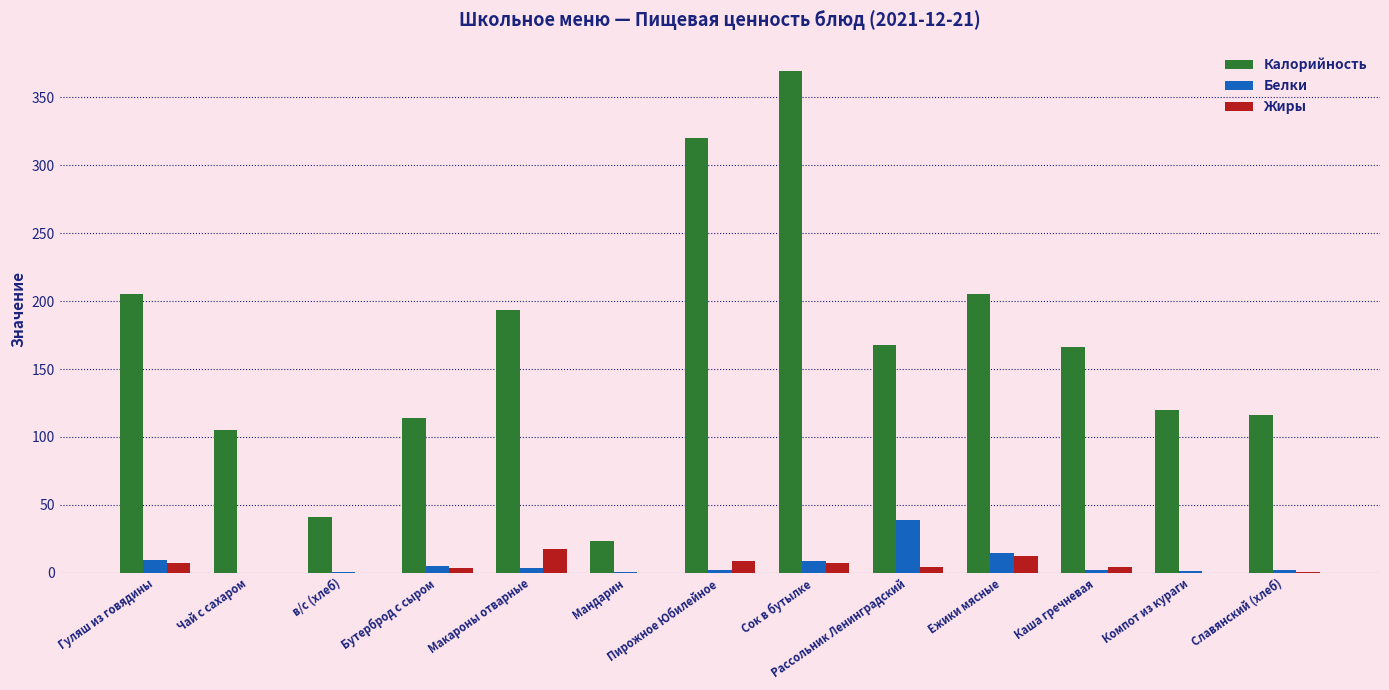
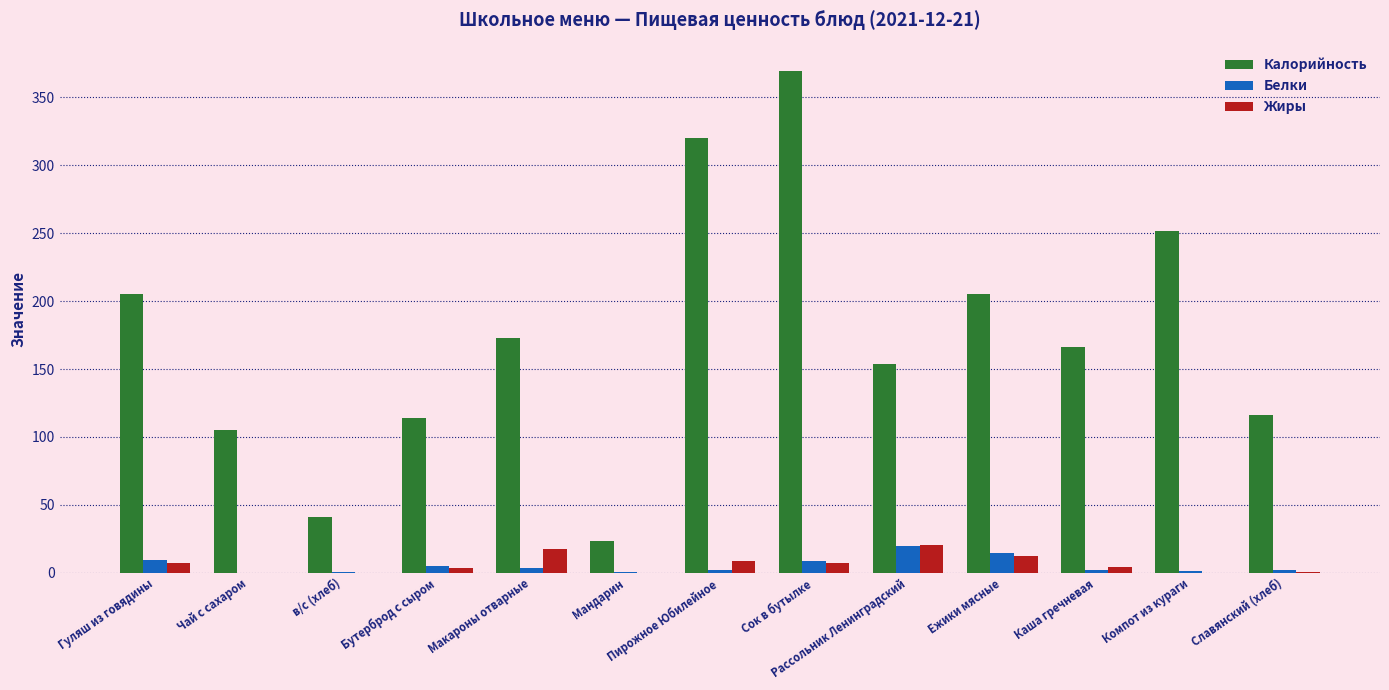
Калорийность, Макароны отварные: 193 -> 173
Калорийность, Рассольник Ленинградский: 168 -> 154
Белки, Рассольник Ленинградский: 39 -> 20
Жиры, Рассольник Ленинградский: 4 -> 20
Калорийность, Компот из кураги: 119 -> 252
